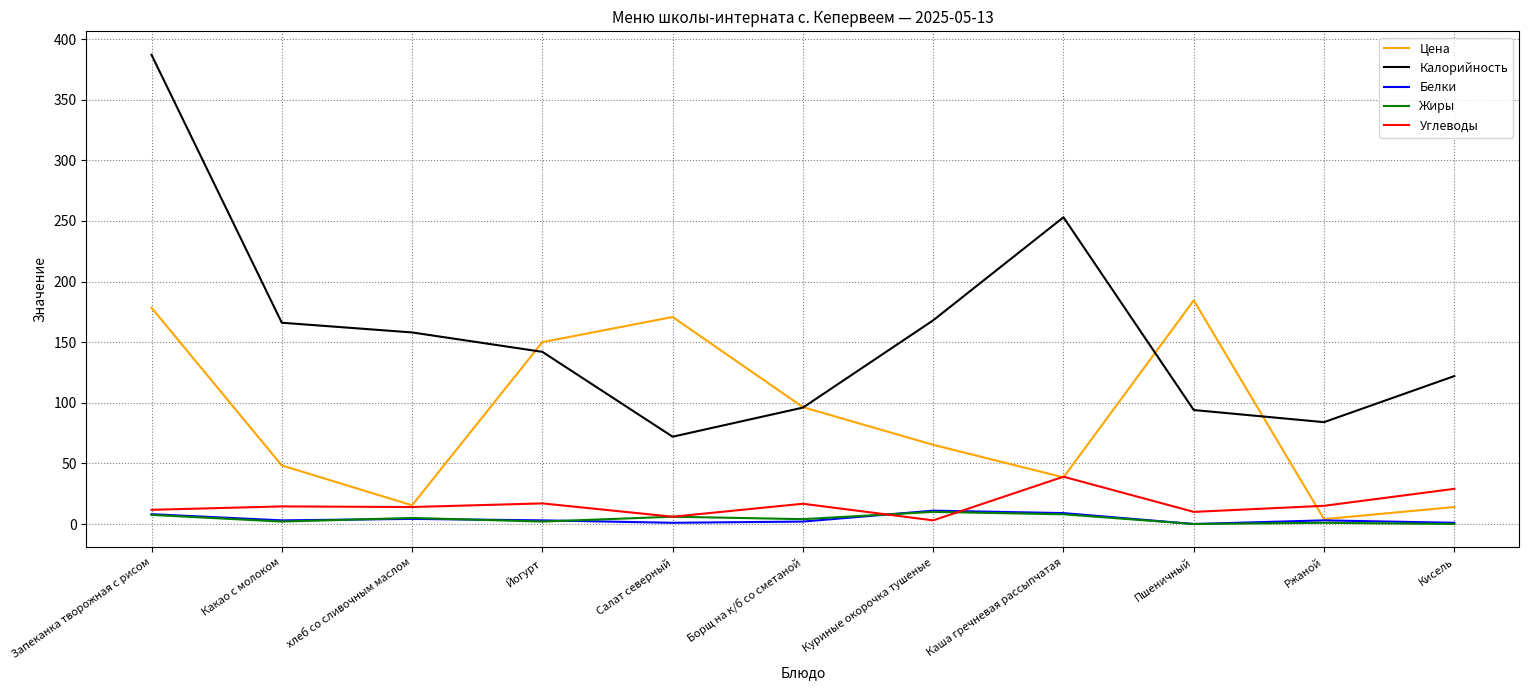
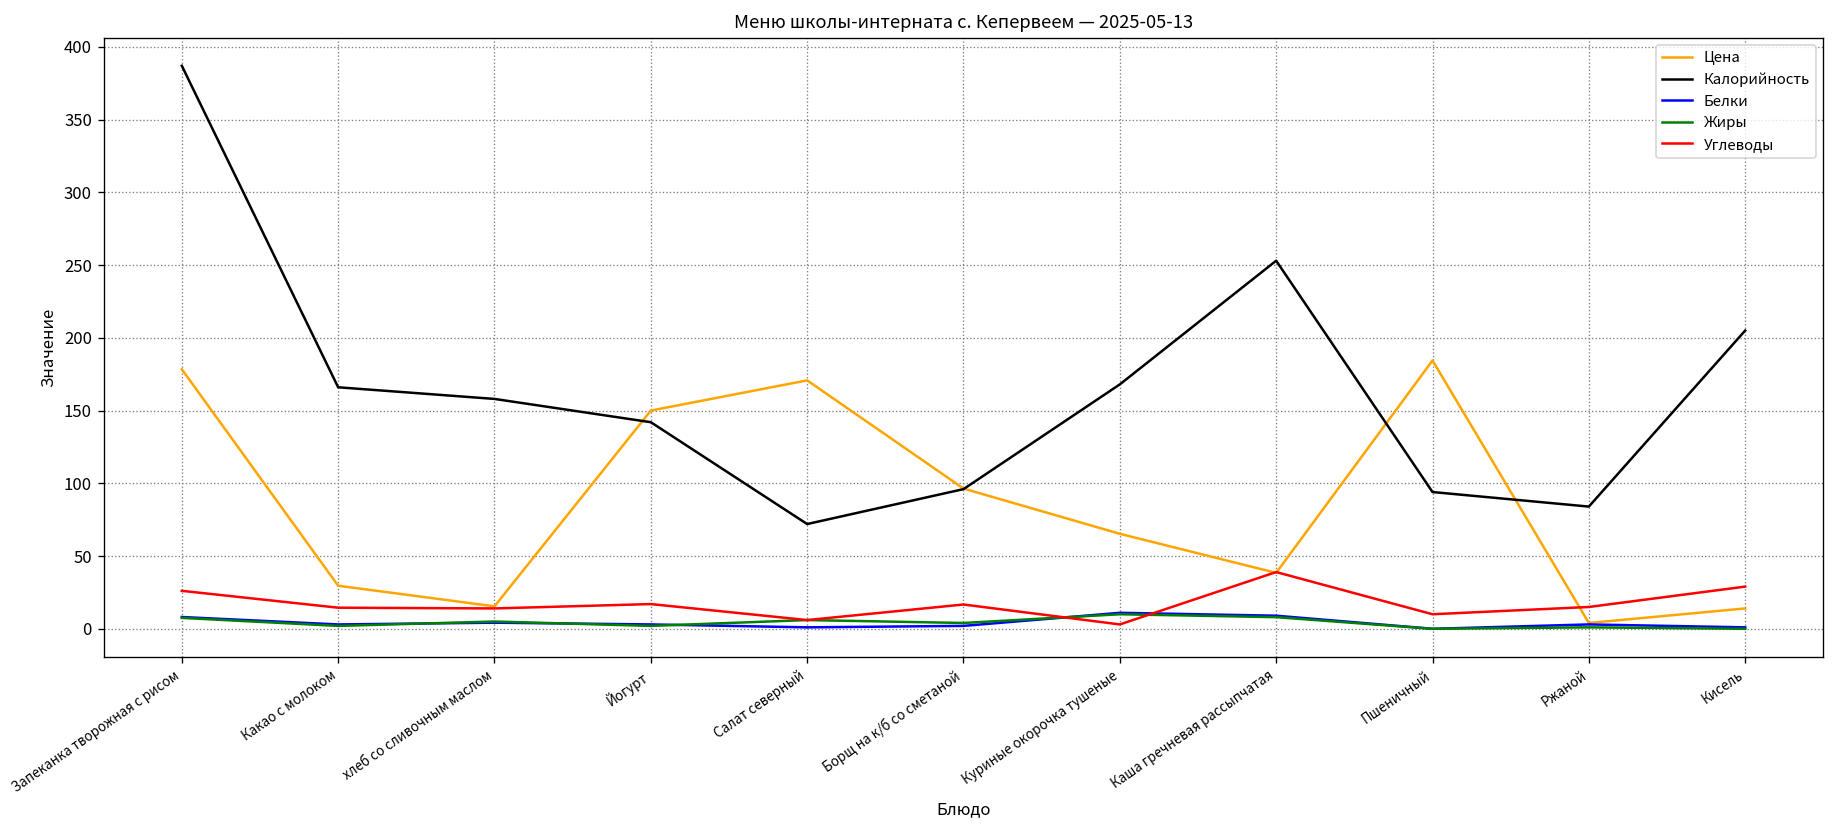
Углеводы, Запеканка творожная с рисом: 12 -> 26
Цена, Какао с молоком: 48 -> 30
Калорийность, Кисель: 122 -> 205
